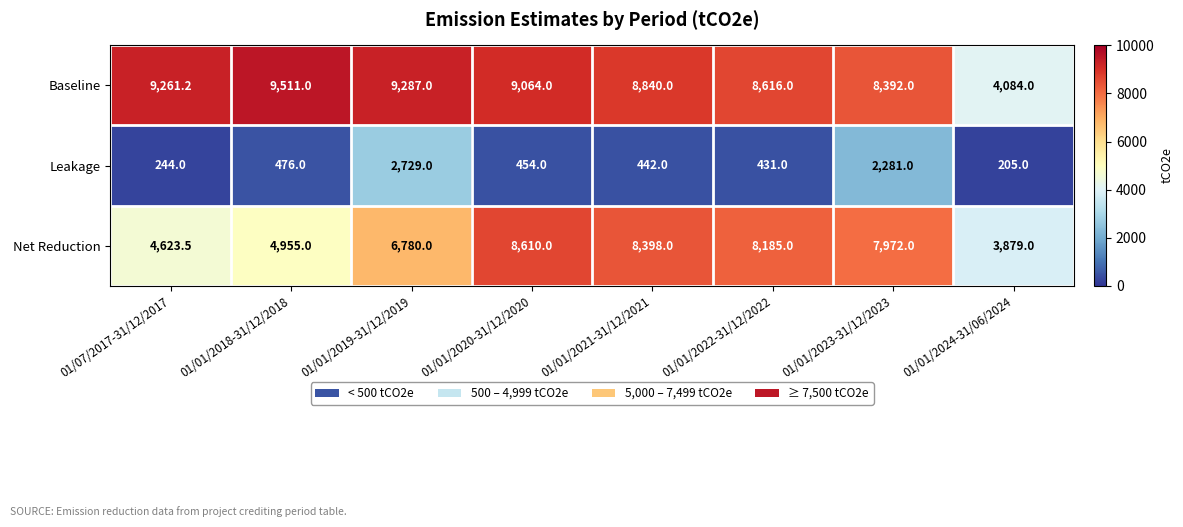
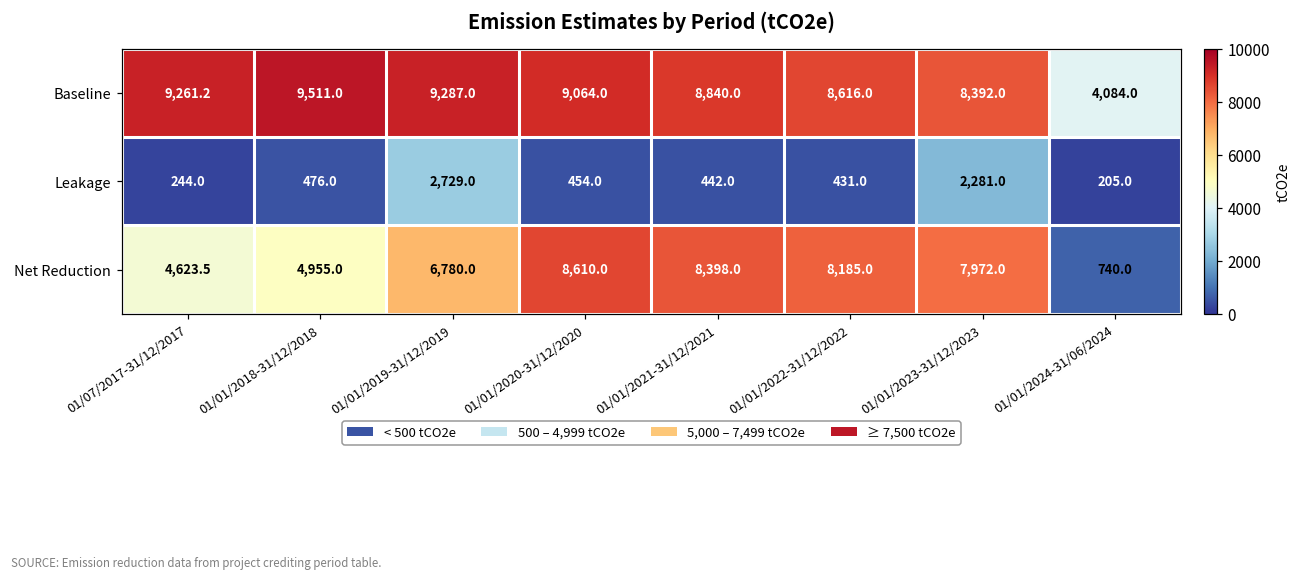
Net Reduction, 01/01/2024-31/06/2024: 3,879.0 -> 740.0
